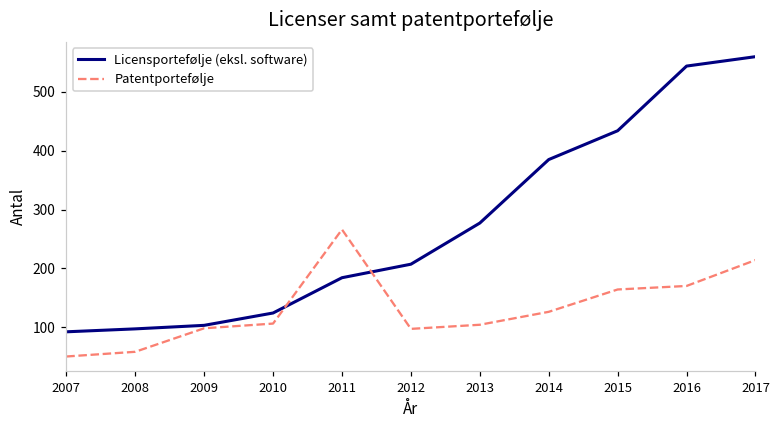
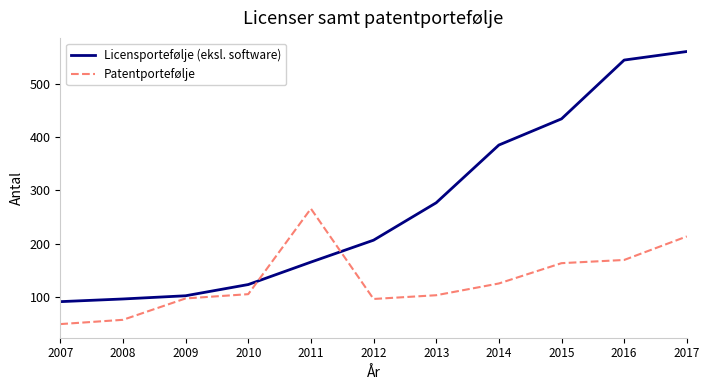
Licensportefølje (eksl. software), 2011: 180 -> 170
